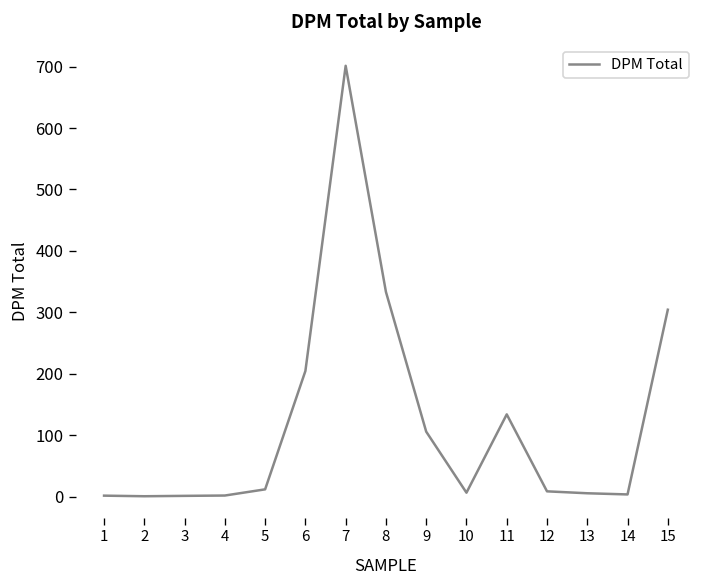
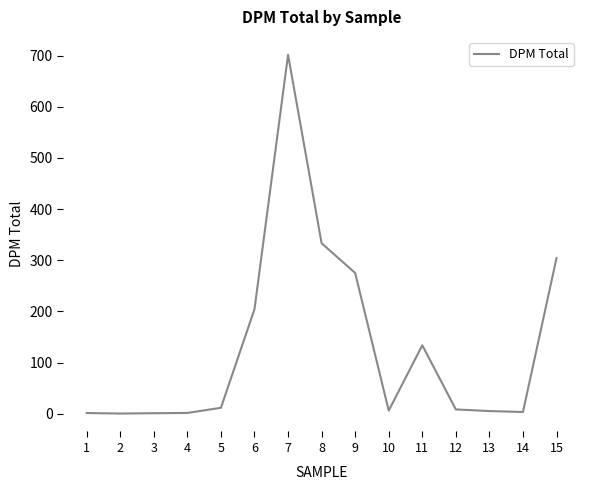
9: 110 -> 280
